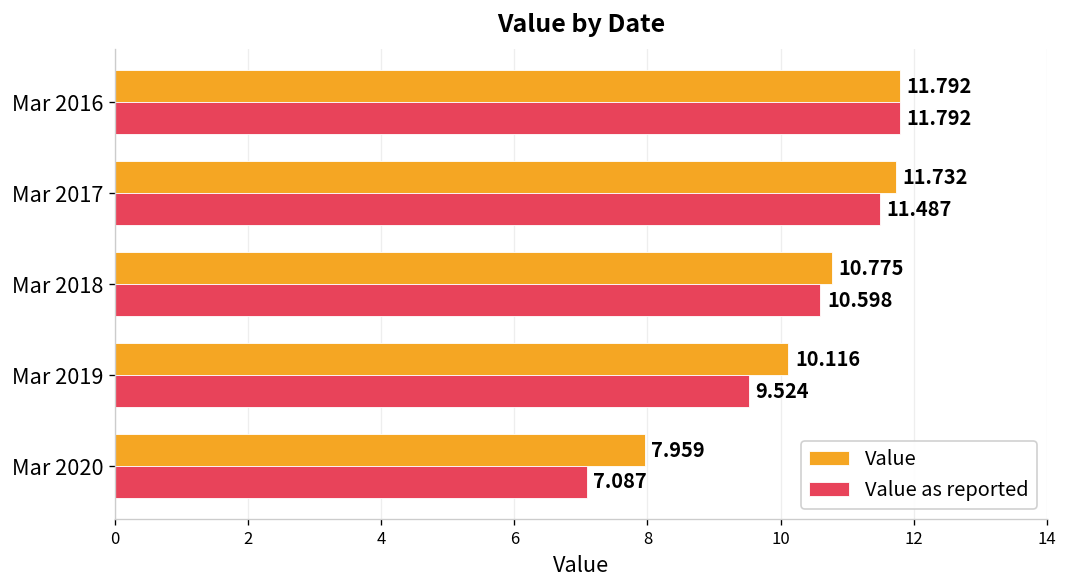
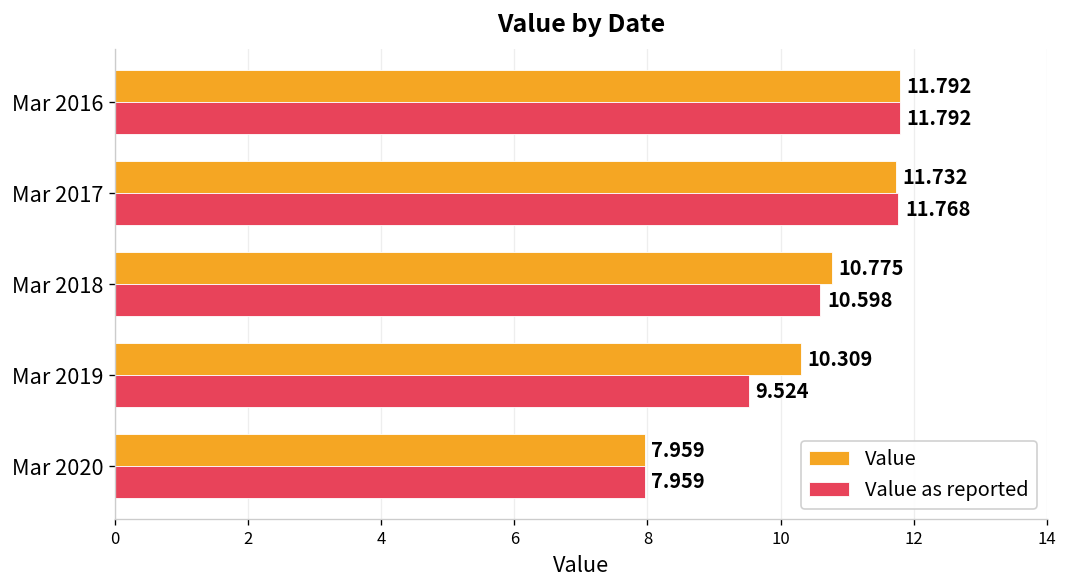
Value as reported, Mar 2017: 11.487 -> 11.768
Value, Mar 2019: 10.116 -> 10.309
Value as reported, Mar 2020: 7.087 -> 7.959
